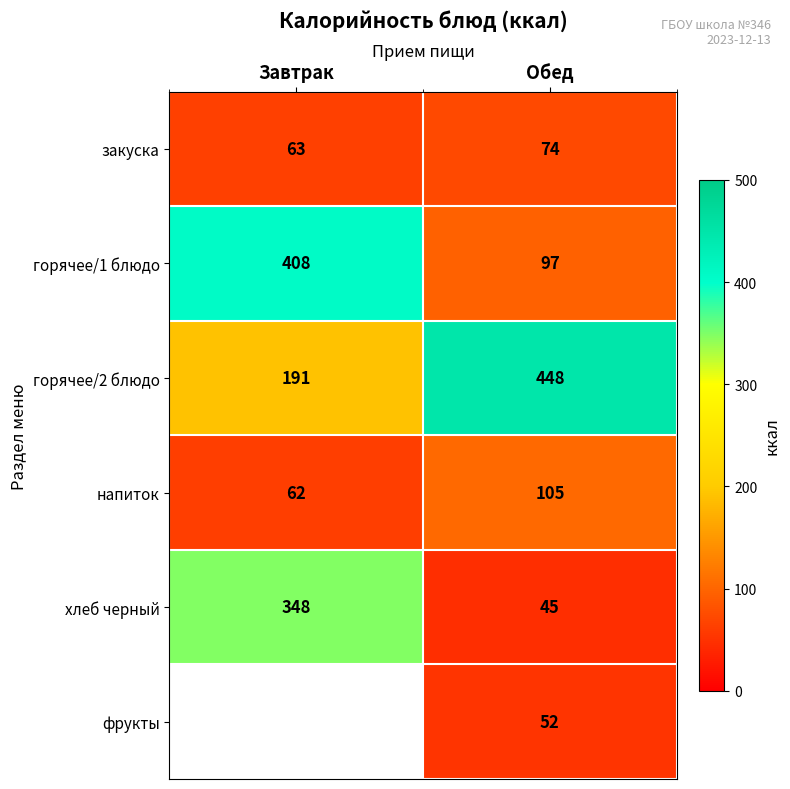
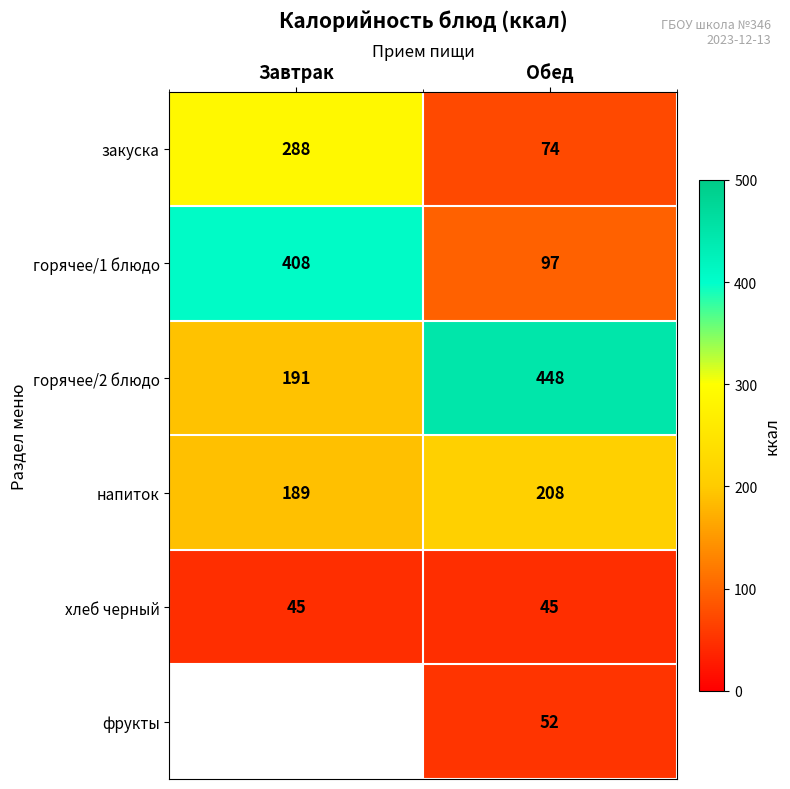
закуска, Завтрак: 63 -> 288
напиток, Завтрак: 62 -> 189
напиток, Обед: 105 -> 208
хлеб черный, Завтрак: 348 -> 45
